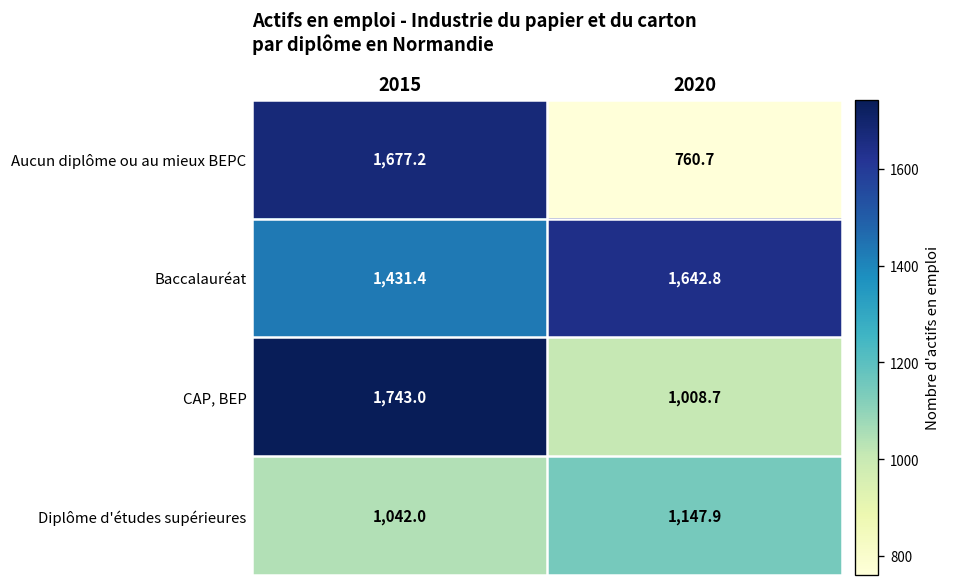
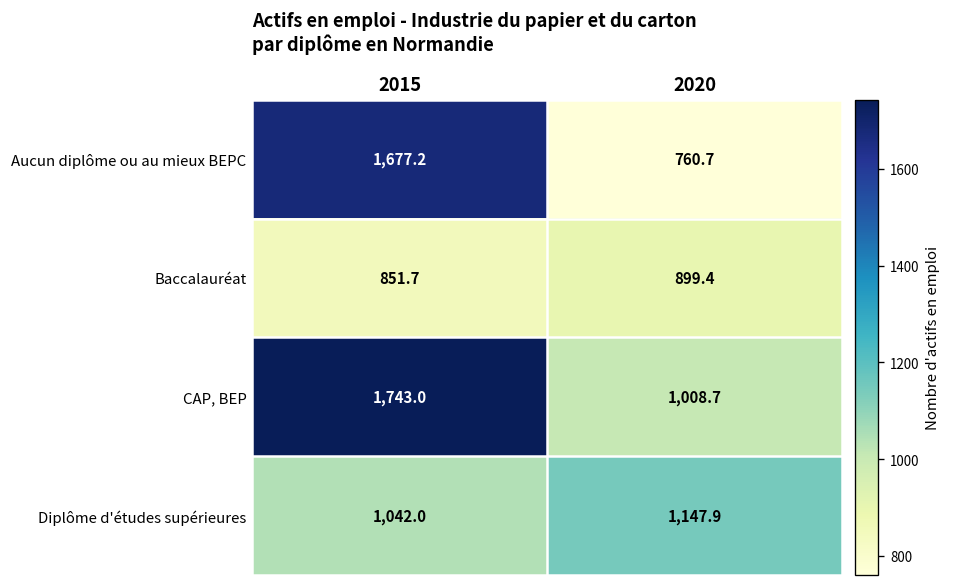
Baccalauréat, 2015: 1,431.4 -> 851.7
Baccalauréat, 2020: 1,642.8 -> 899.4
